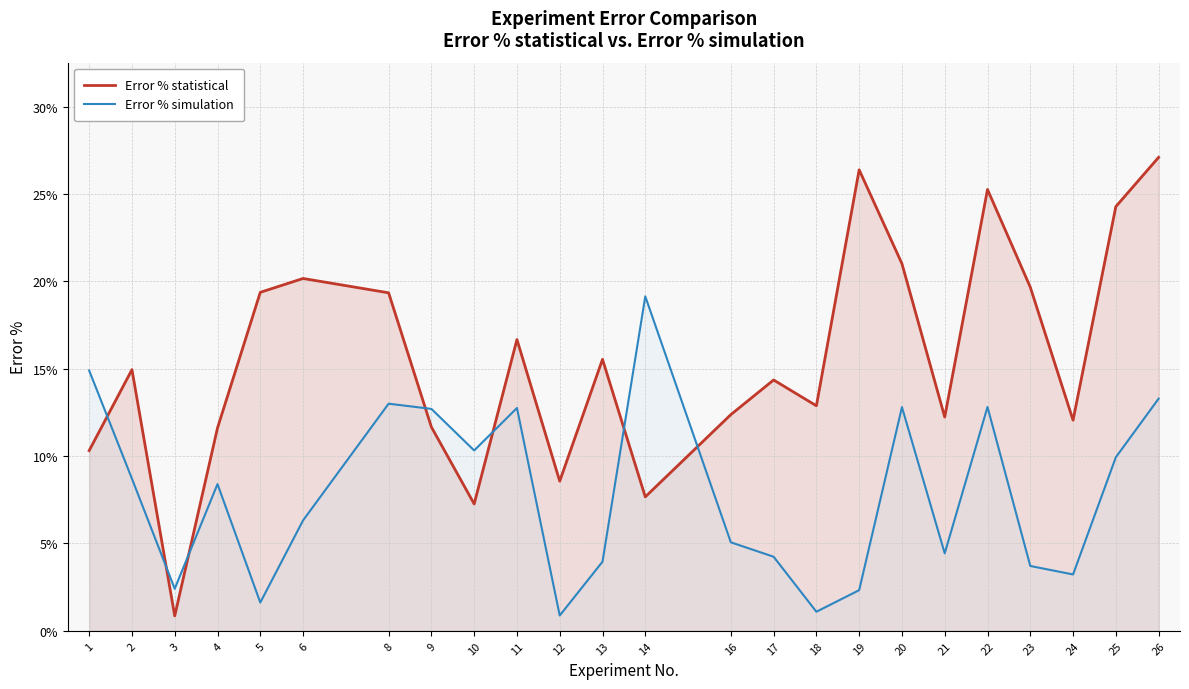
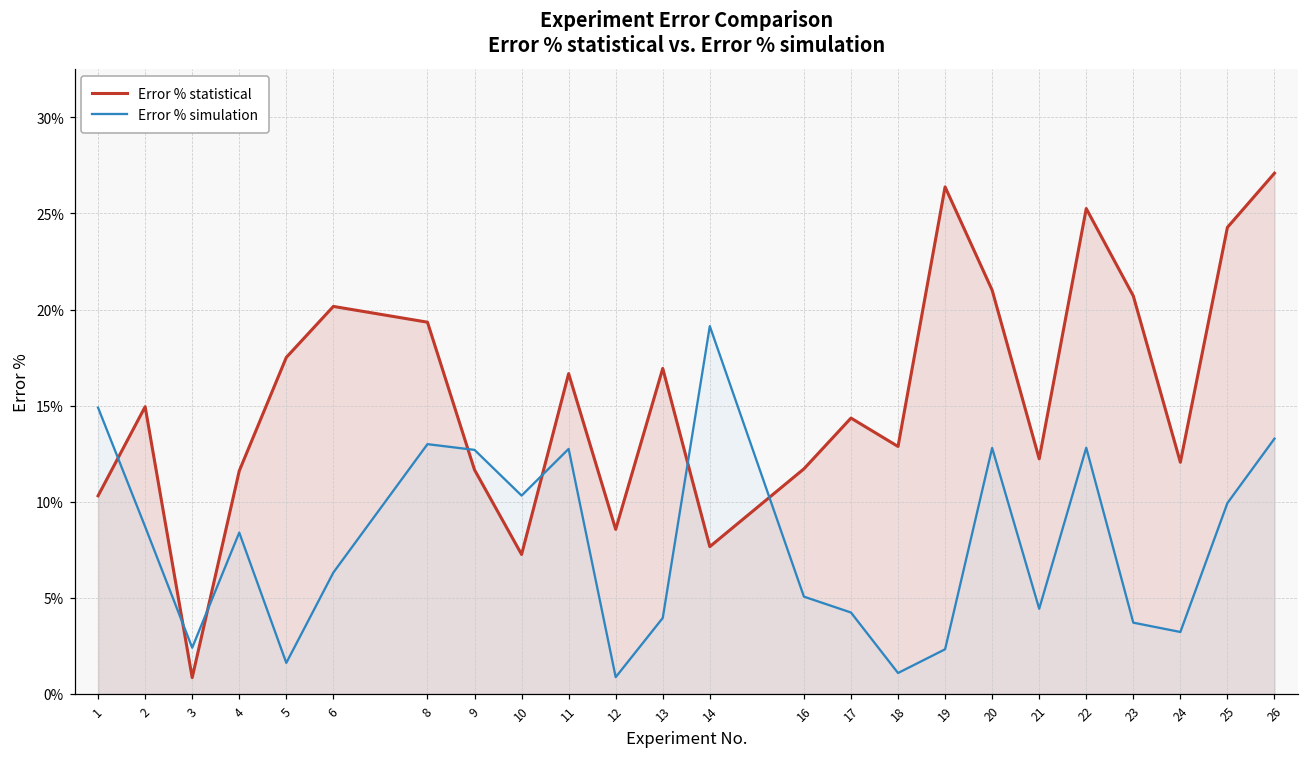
Error % statistical, 5: 19.4% -> 17.5%
Error % statistical, 13: 15.5% -> 16.9%
Error % statistical, 16: 12.4% -> 11.7%
Error % statistical, 23: 19.7% -> 20.7%
